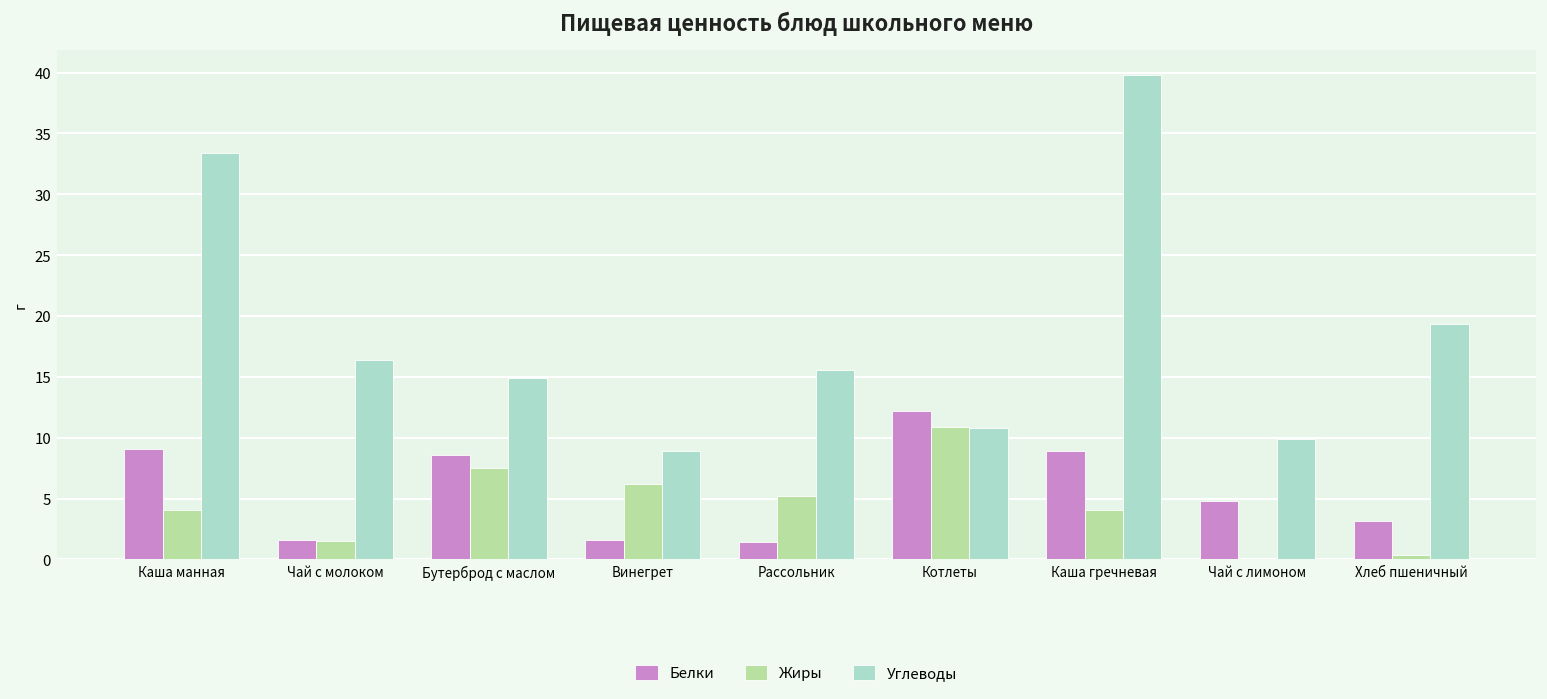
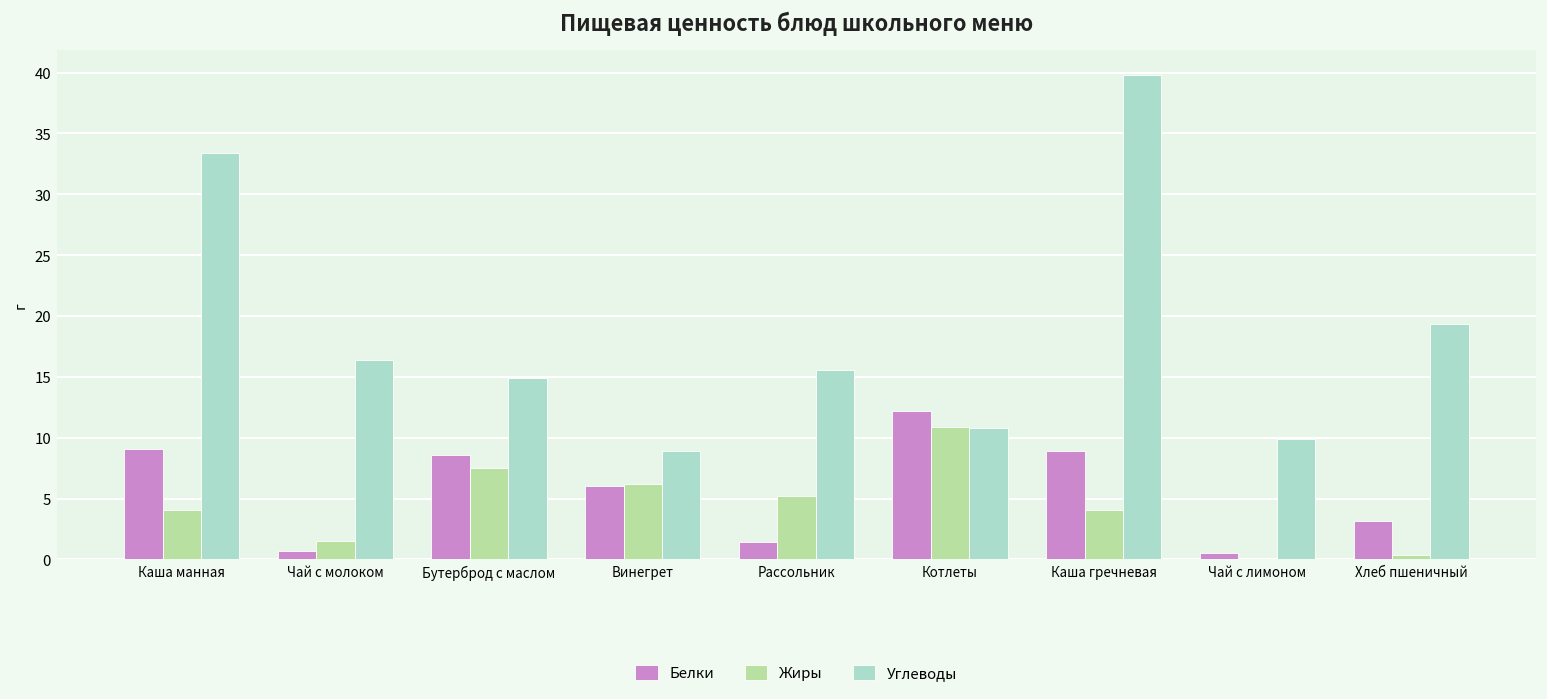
Белки, Чай с молоком: 1.6 -> 0.7
Белки, Винегрет: 1.6 -> 6.1
Белки, Чай с лимоном: 4.8 -> 0.5
